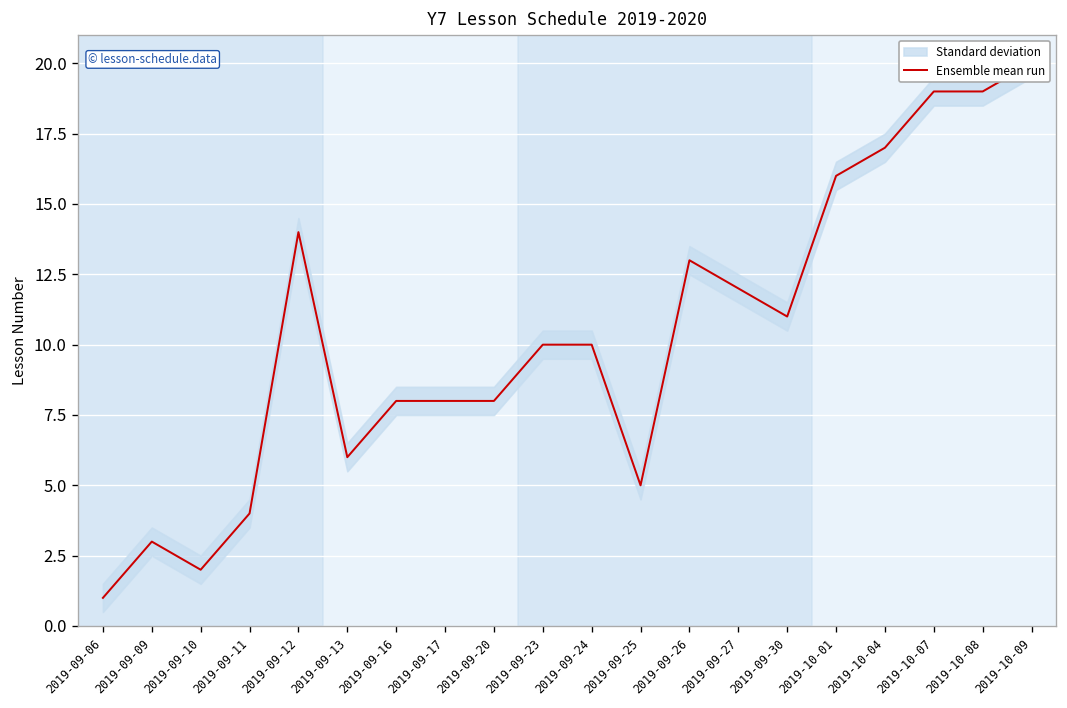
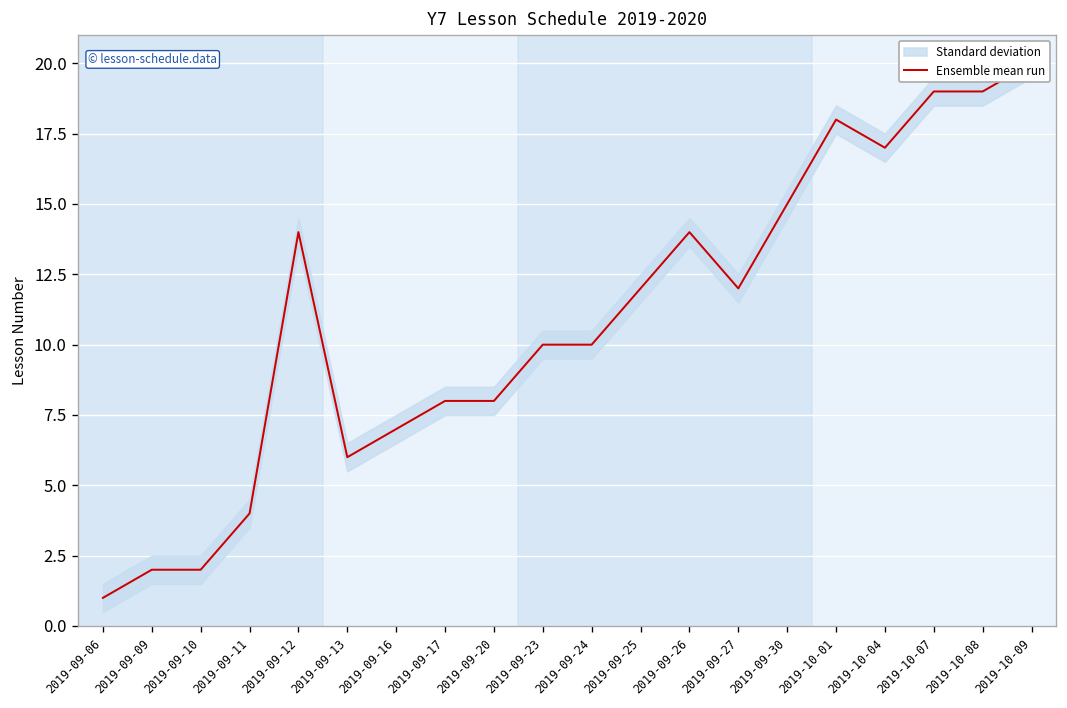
Ensemble mean run, 2019-09-09: 3 -> 2
Ensemble mean run, 2019-09-16: 8 -> 7
Ensemble mean run, 2019-09-25: 5 -> 12
Ensemble mean run, 2019-09-26: 13 -> 14
Ensemble mean run, 2019-09-30: 11 -> 15
Ensemble mean run, 2019-10-01: 16 -> 18
